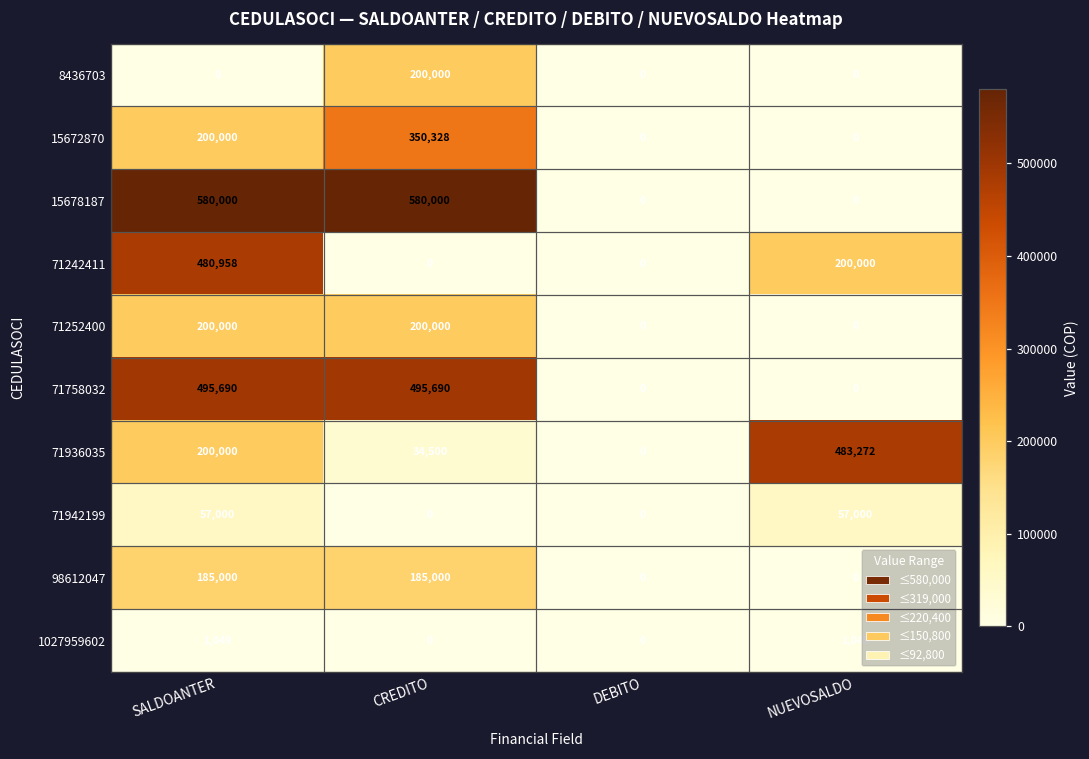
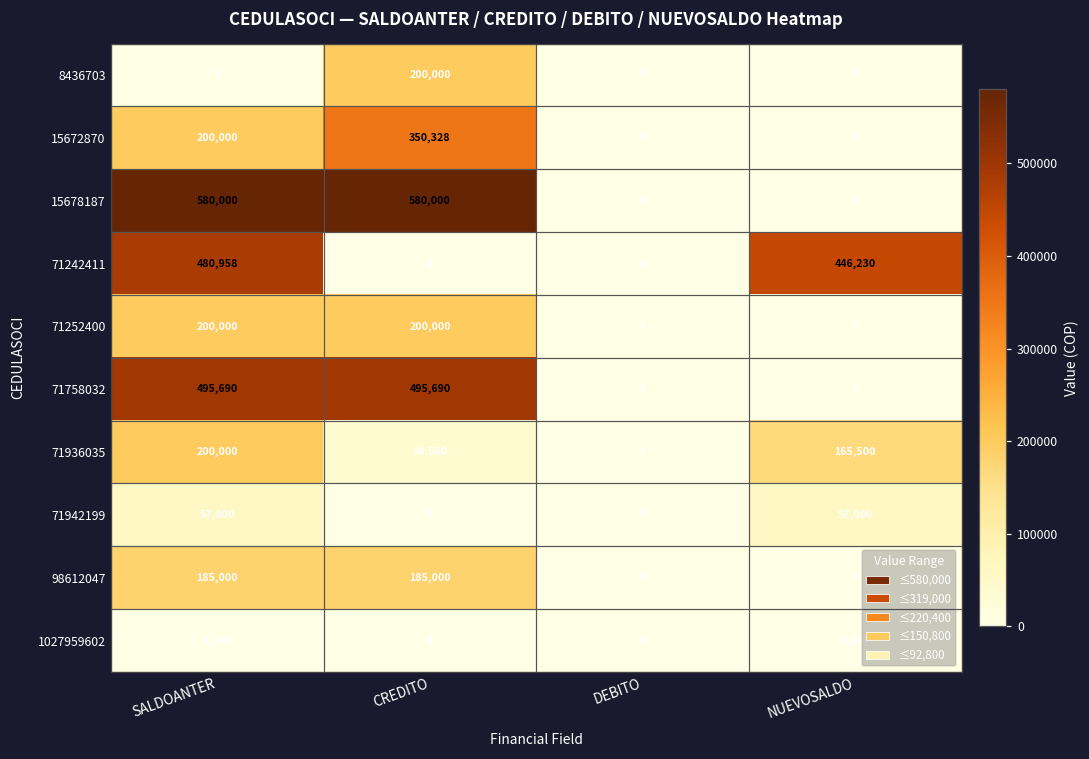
71242411, NUEVOSALDO: 200,000 -> 446,230
71936035, NUEVOSALDO: 483,272 -> 165,500
